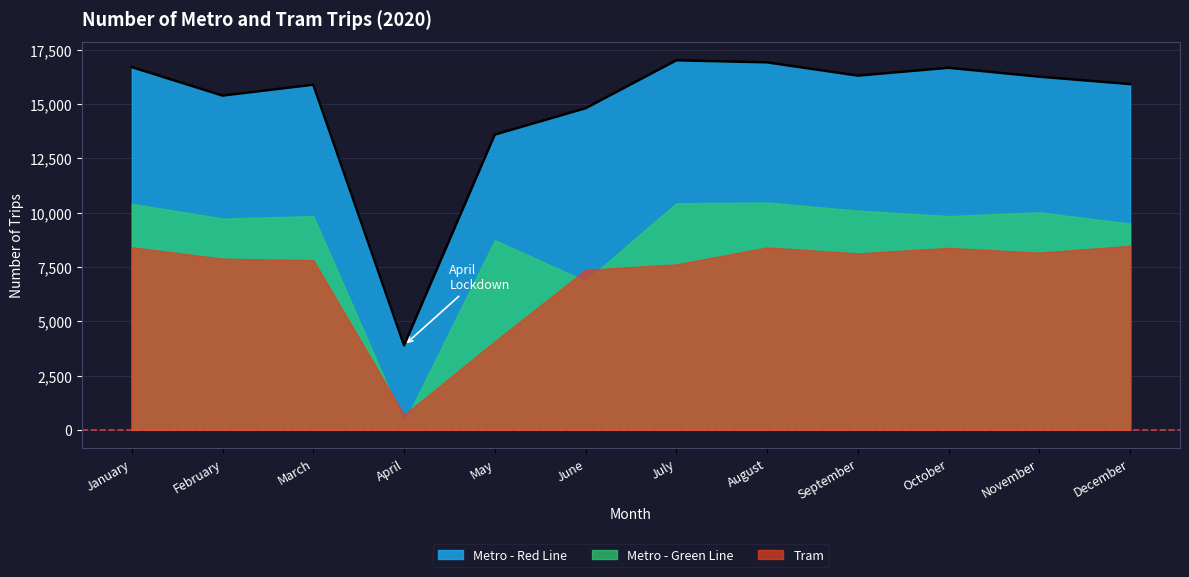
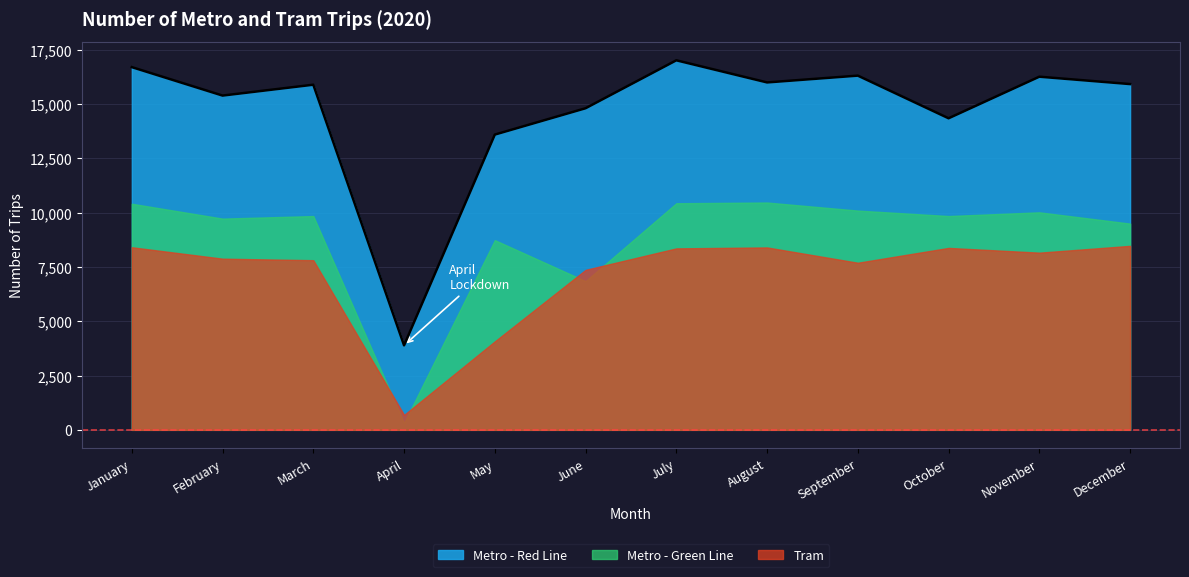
Tram, July: 7,600 -> 8,400
Metro - Red Line, August: 16,900 -> 16,000
Tram, September: 8,100 -> 7,700
Metro - Red Line, October: 16,700 -> 14,300
